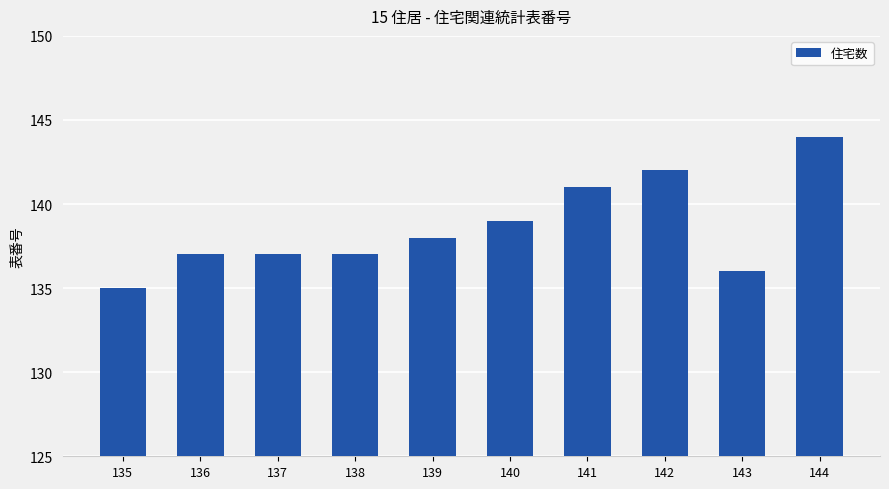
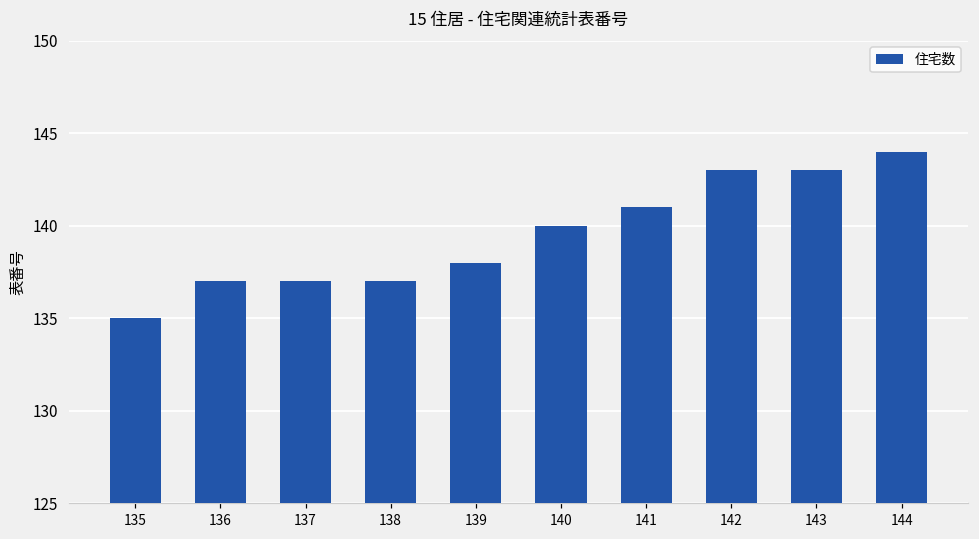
140: 139 -> 140
142: 142 -> 143
143: 136 -> 143
